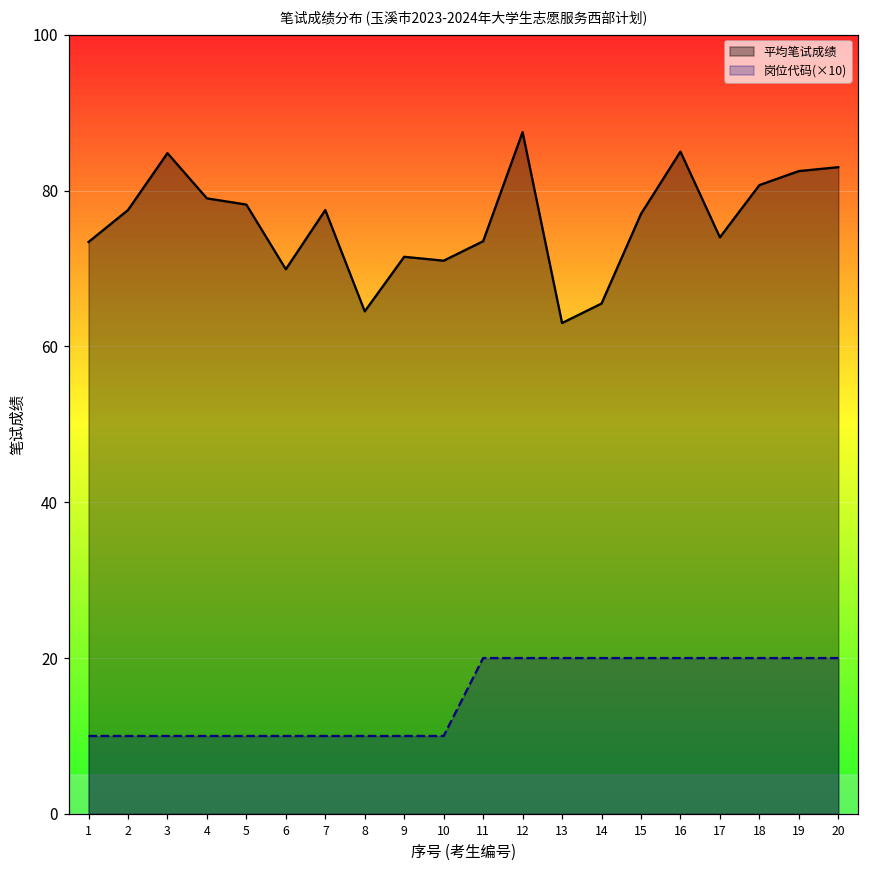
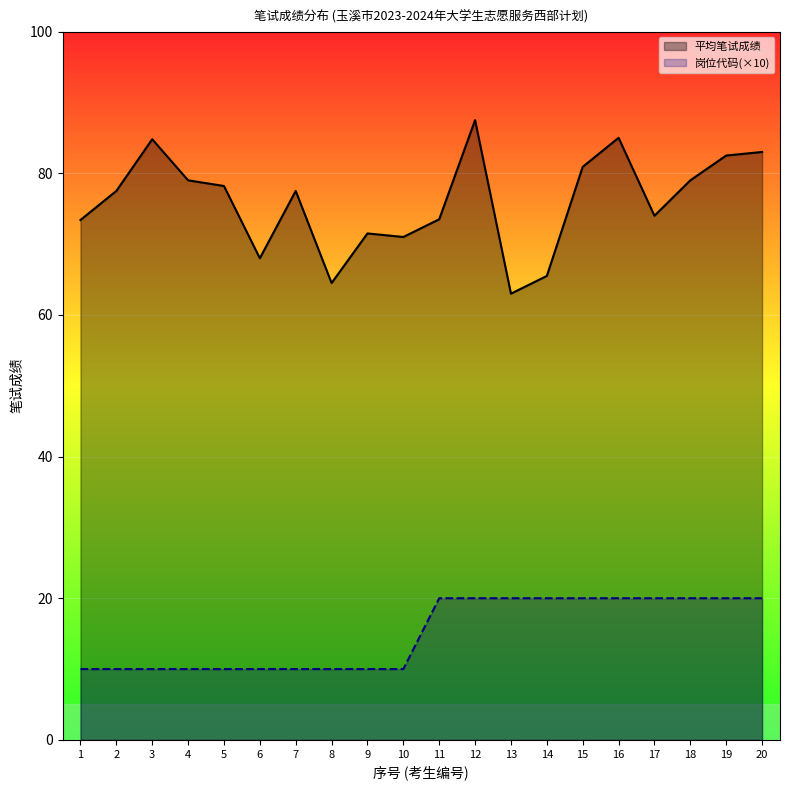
平均笔试成绩, 6: 70 -> 68
平均笔试成绩, 15: 77 -> 81
平均笔试成绩, 18: 81 -> 79
